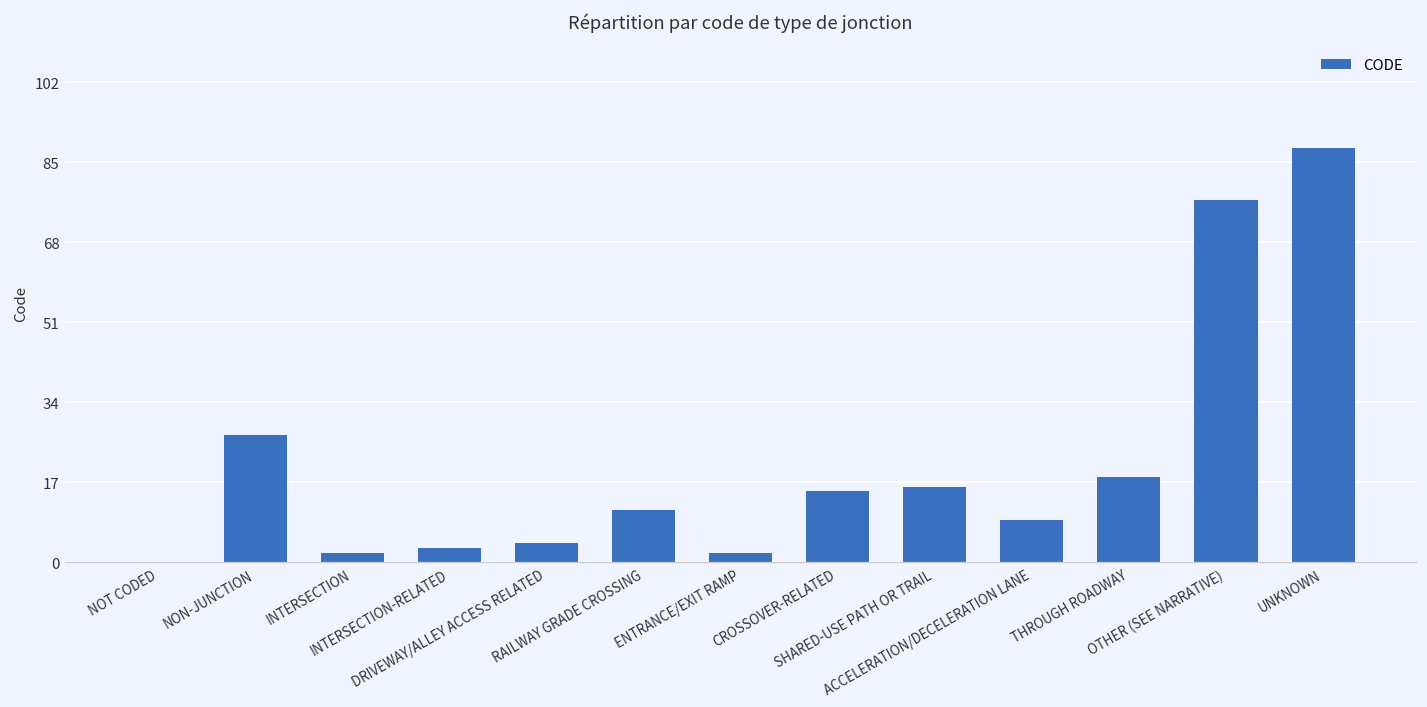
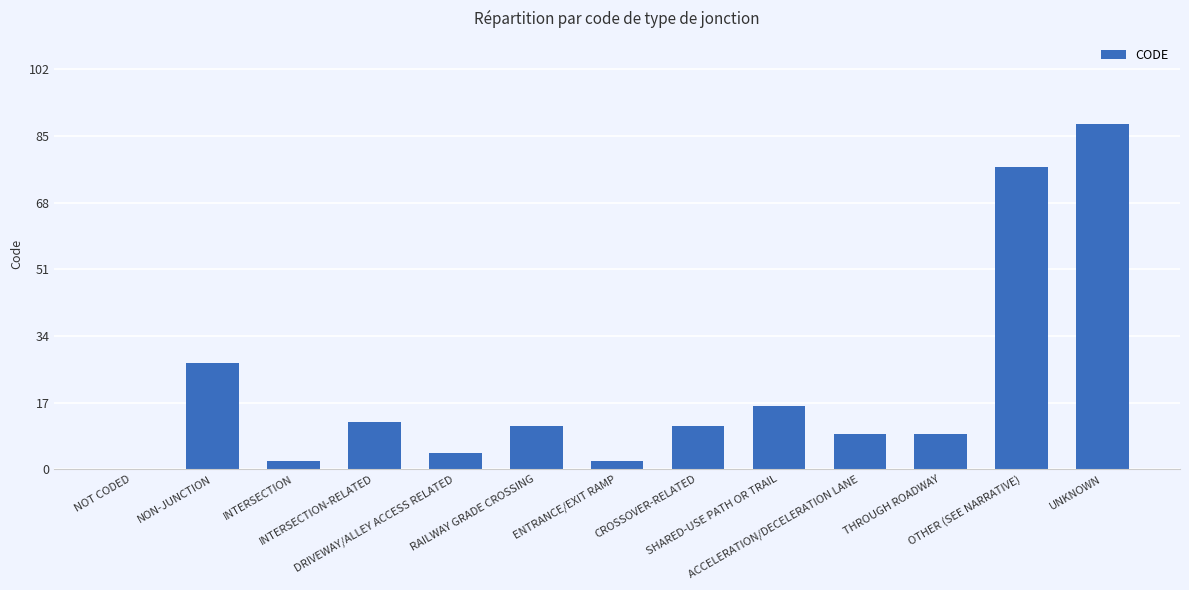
INTERSECTION-RELATED: 3 -> 12
CROSSOVER-RELATED: 15 -> 11
THROUGH ROADWAY: 18 -> 9
